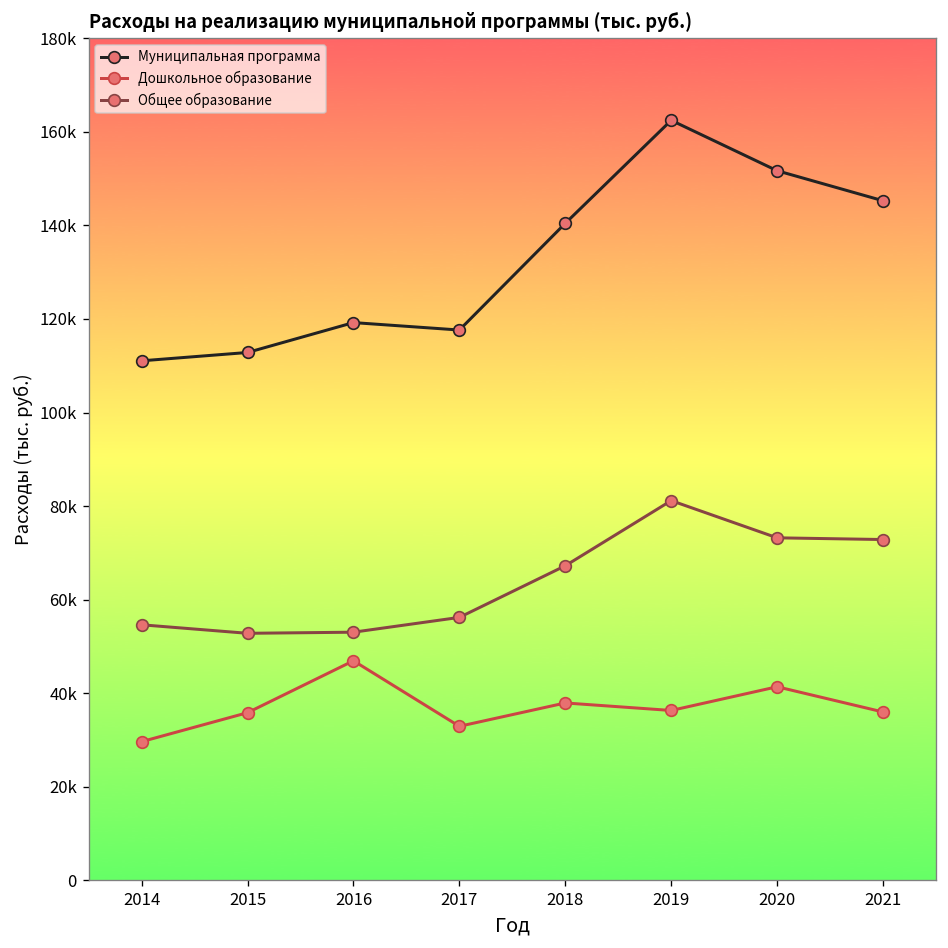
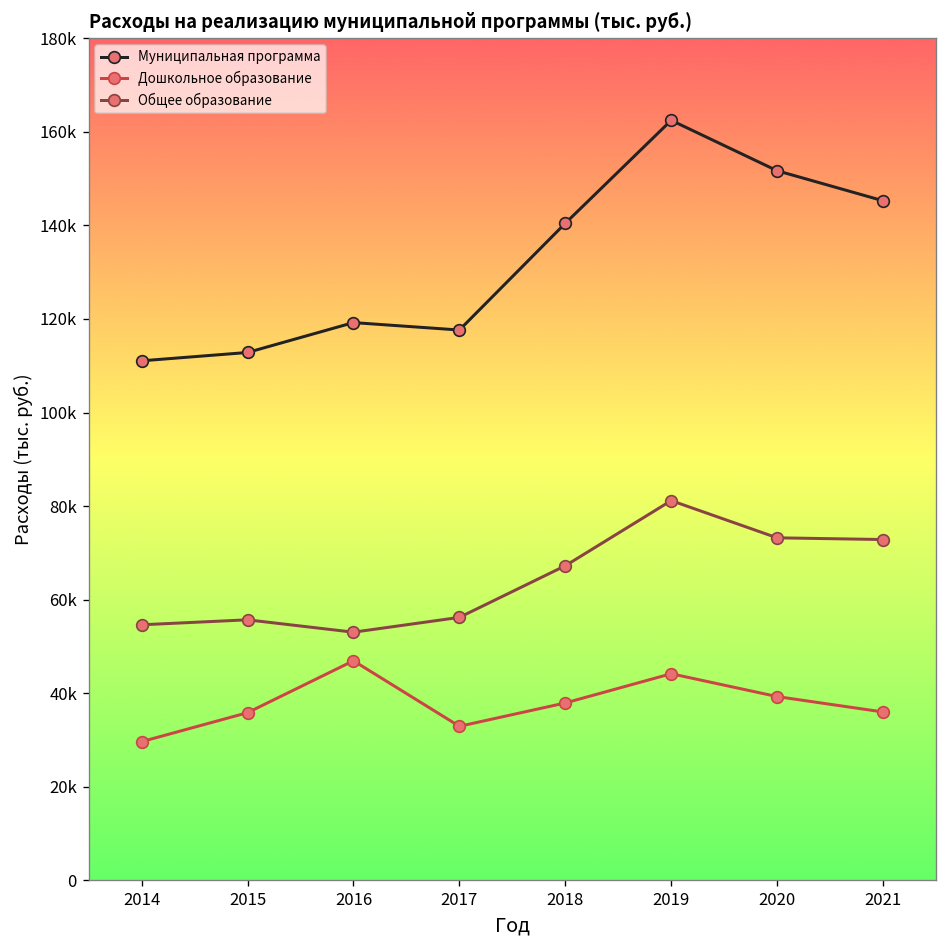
Общее образование, 2015: 53000 -> 56000
Дошкольное образование, 2019: 36000 -> 44000
Дошкольное образование, 2020: 41000 -> 39000
